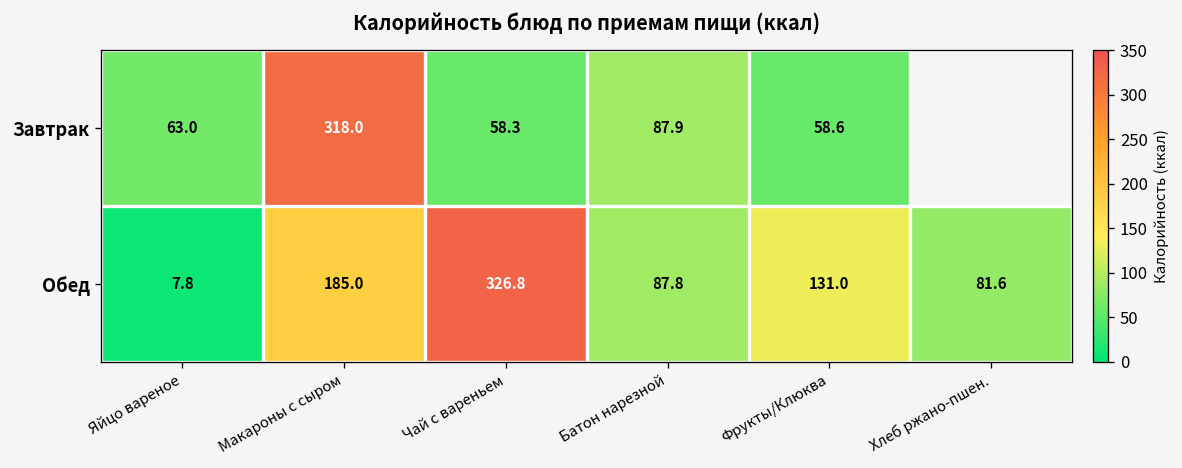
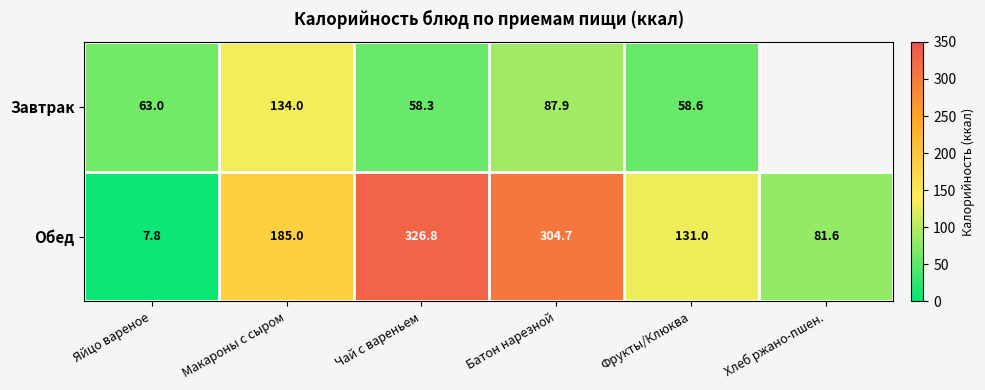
Завтрак, Макароны с сыром: 318.0 -> 134.0
Обед, Батон нарезной: 87.8 -> 304.7
